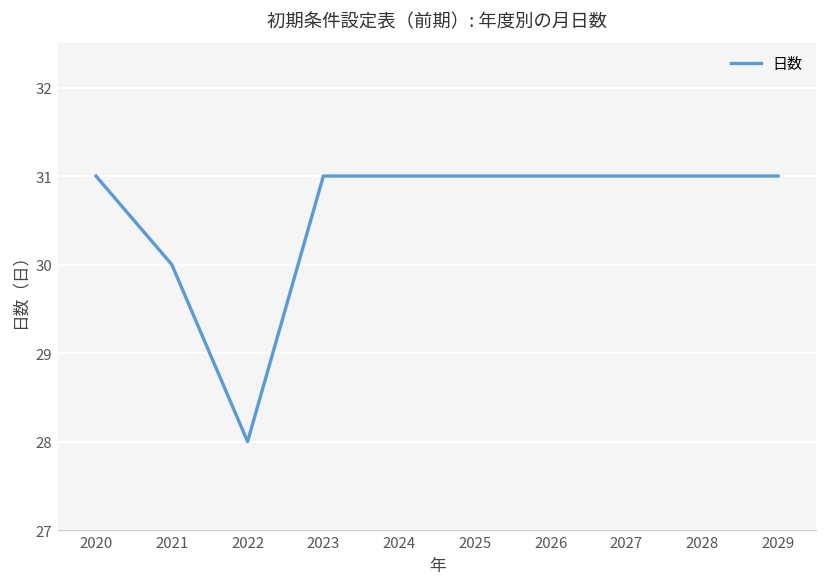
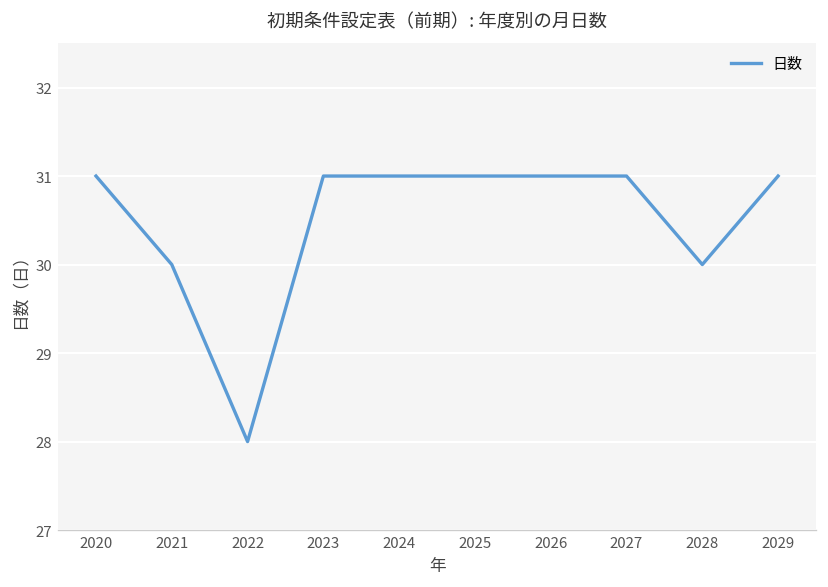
2028: 31 -> 30
